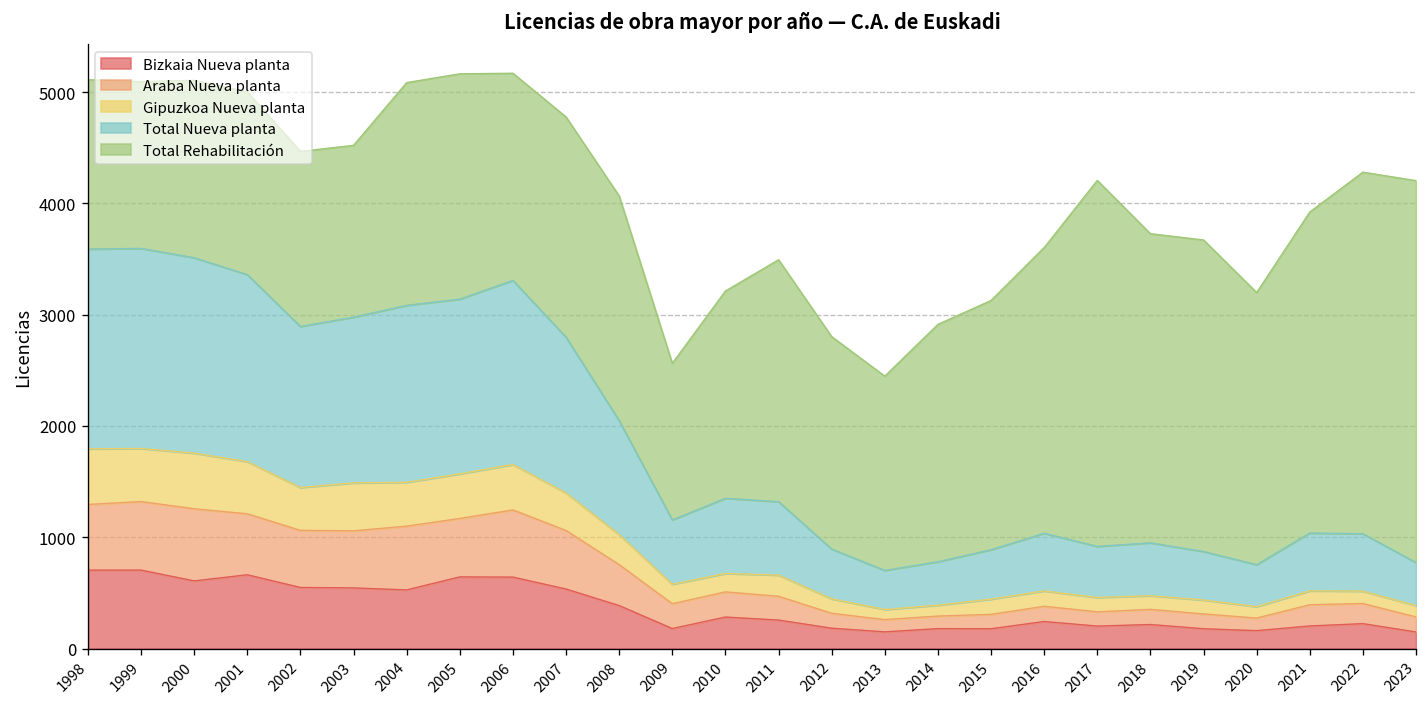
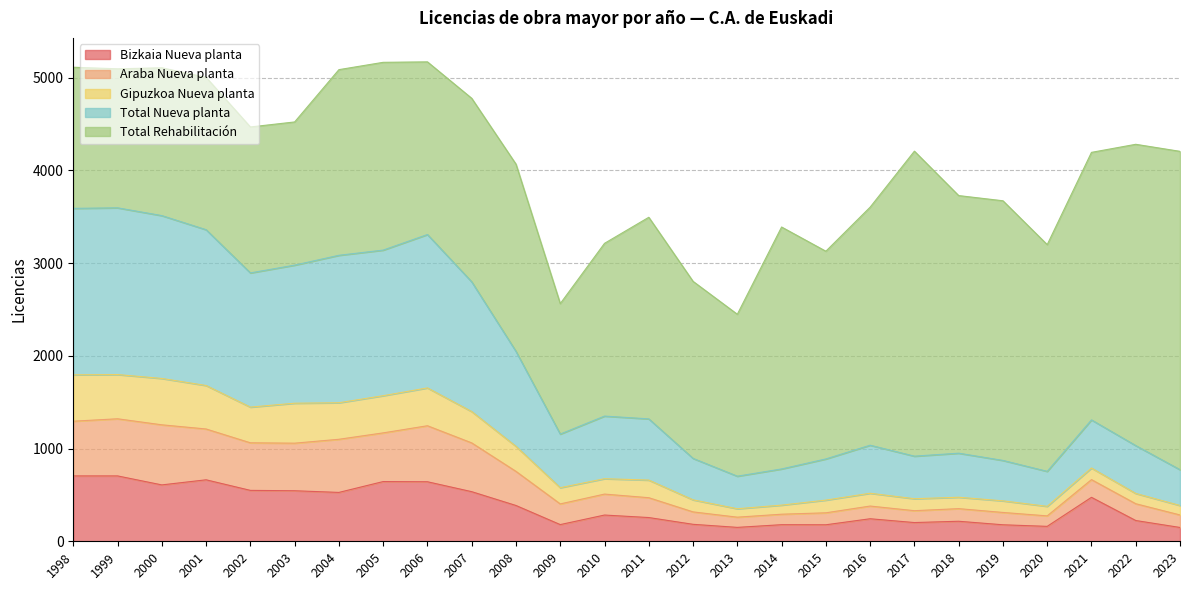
Total Rehabilitación, 2014: 2100 -> 2600
Bizkaia Nueva planta, 2021: 200 -> 500
